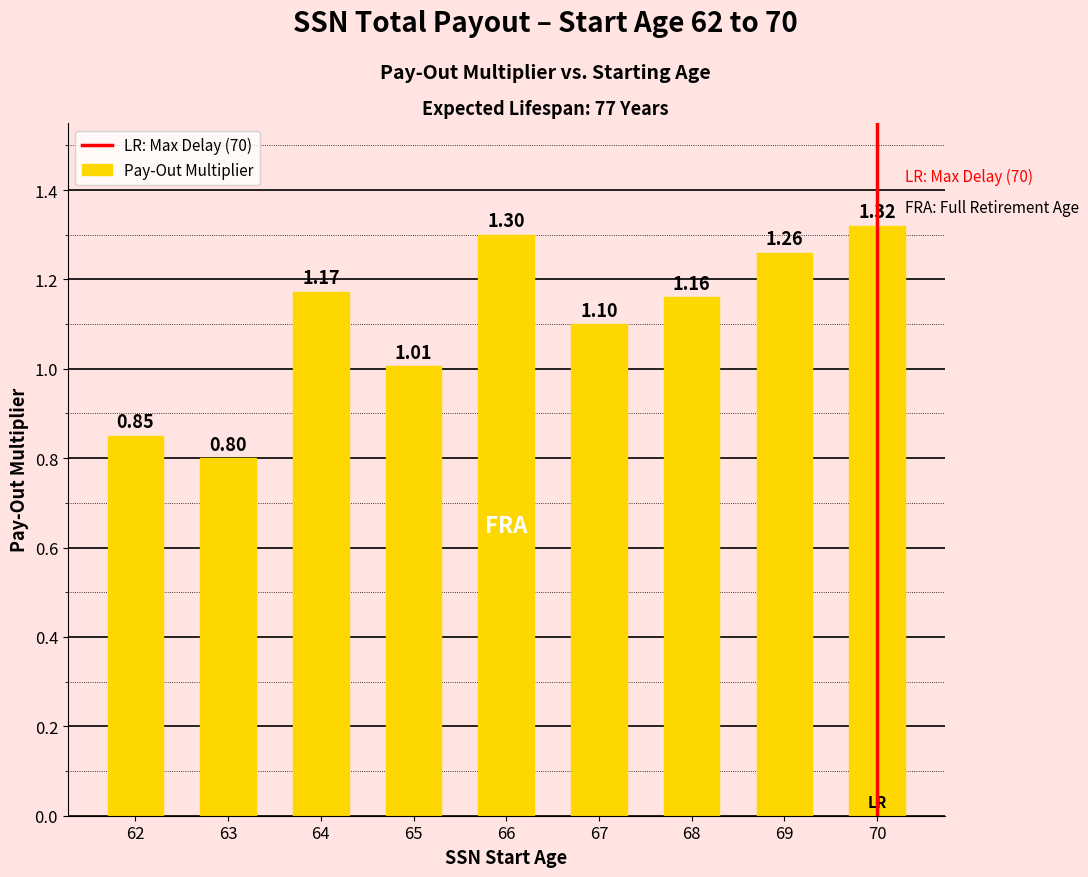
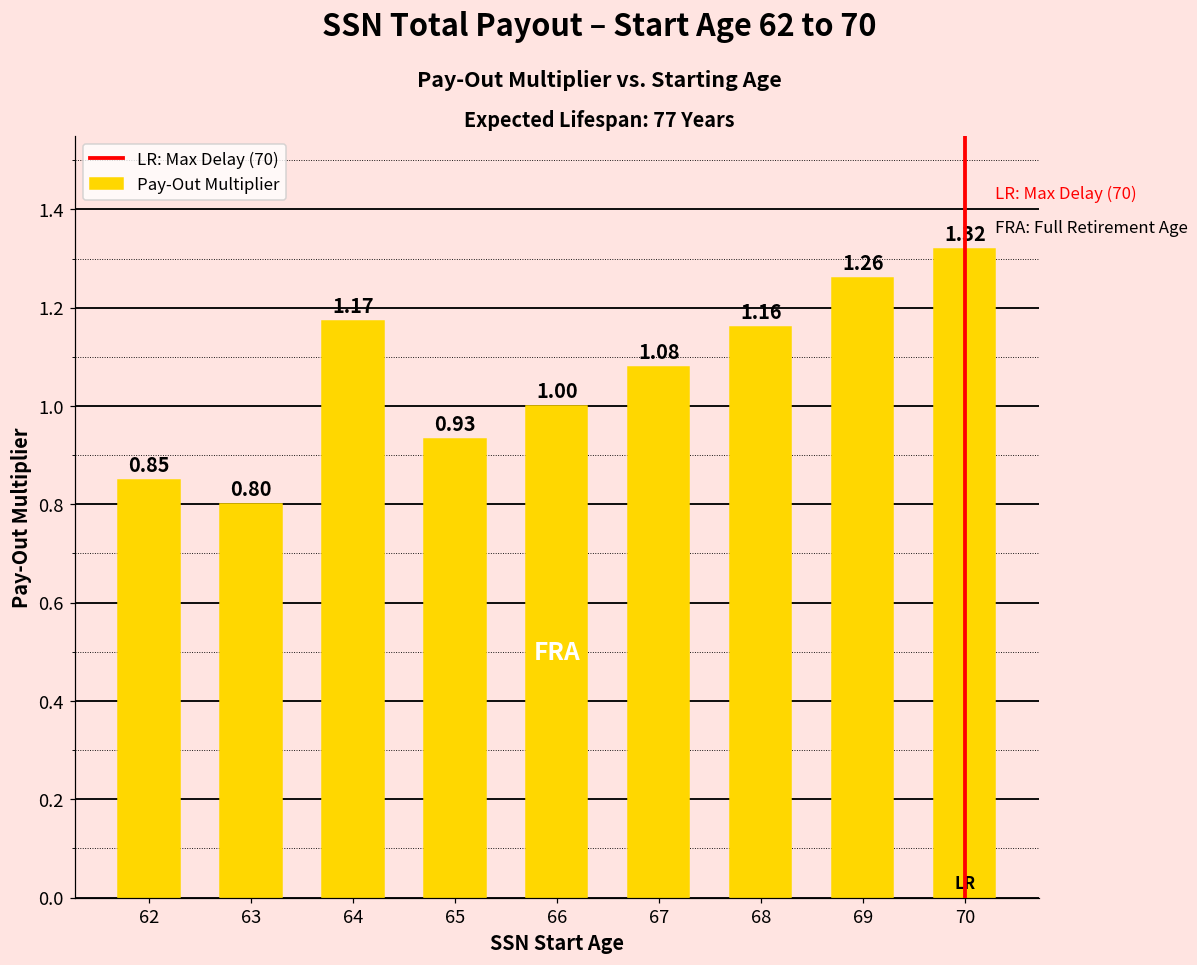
65: 1.01 -> 0.93
66: 1.30 -> 1.00
67: 1.10 -> 1.08
